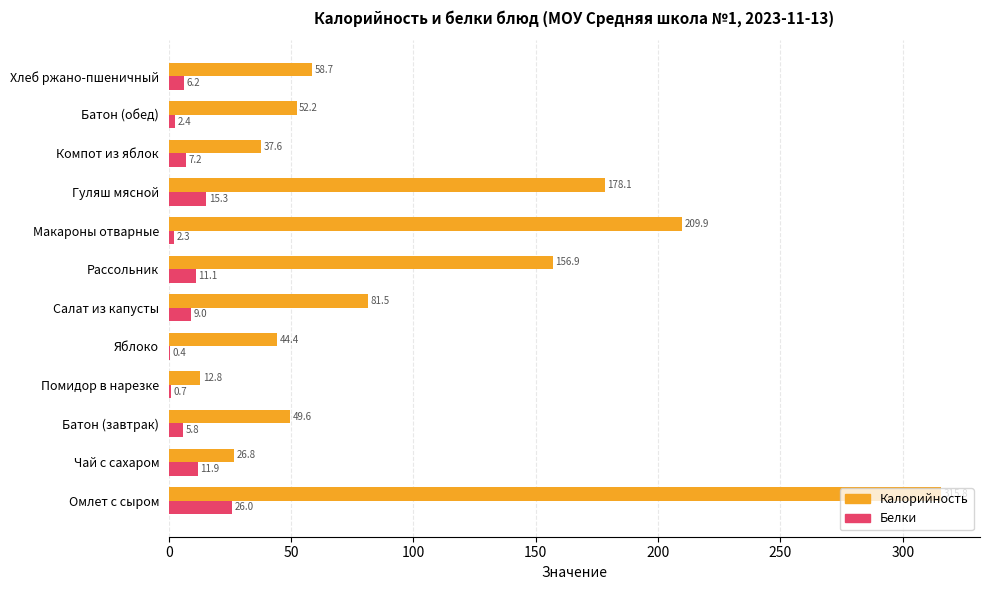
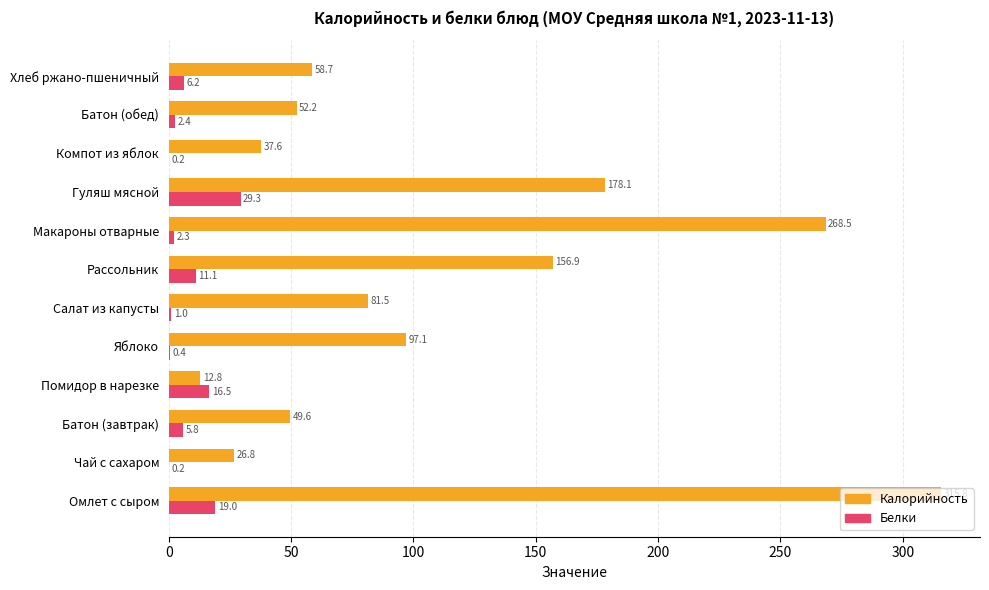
Белки, Компот из яблок: 7.2 -> 0.2
Белки, Гуляш мясной: 15.3 -> 29.3
Калорийность, Макароны отварные: 209.9 -> 268.5
Белки, Салат из капусты: 9.0 -> 1.0
Калорийность, Яблоко: 44.4 -> 97.1
Белки, Помидор в нарезке: 0.7 -> 16.5
Белки, Чай с сахаром: 11.9 -> 0.2
Белки, Омлет с сыром: 26.0 -> 19.0
